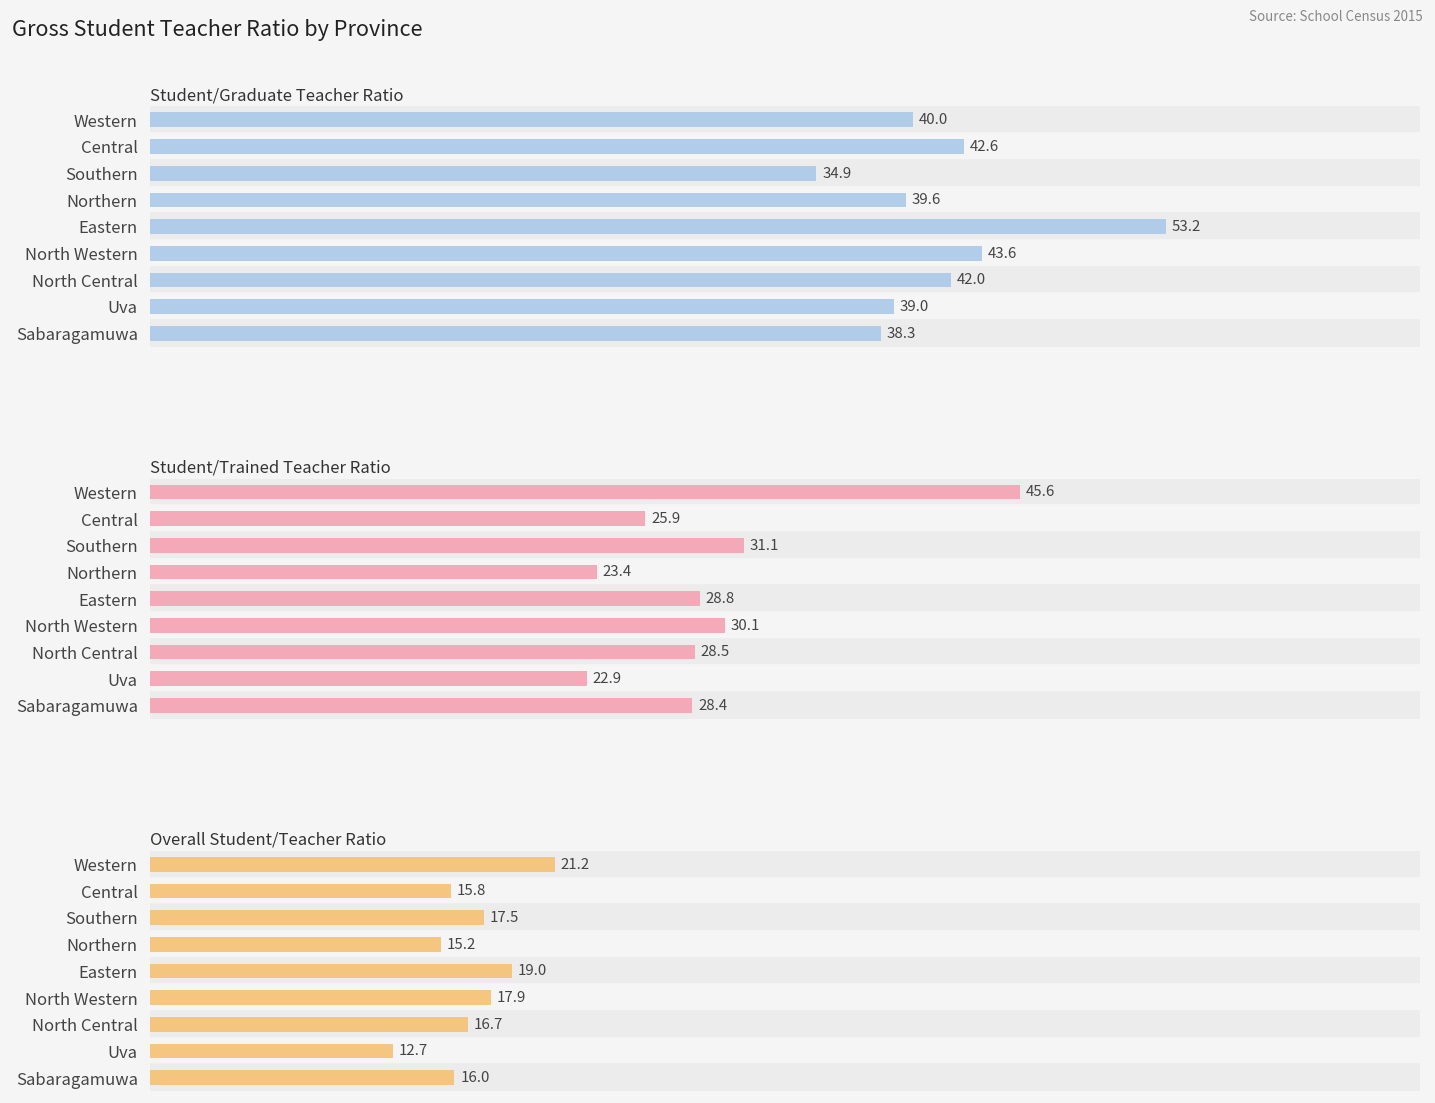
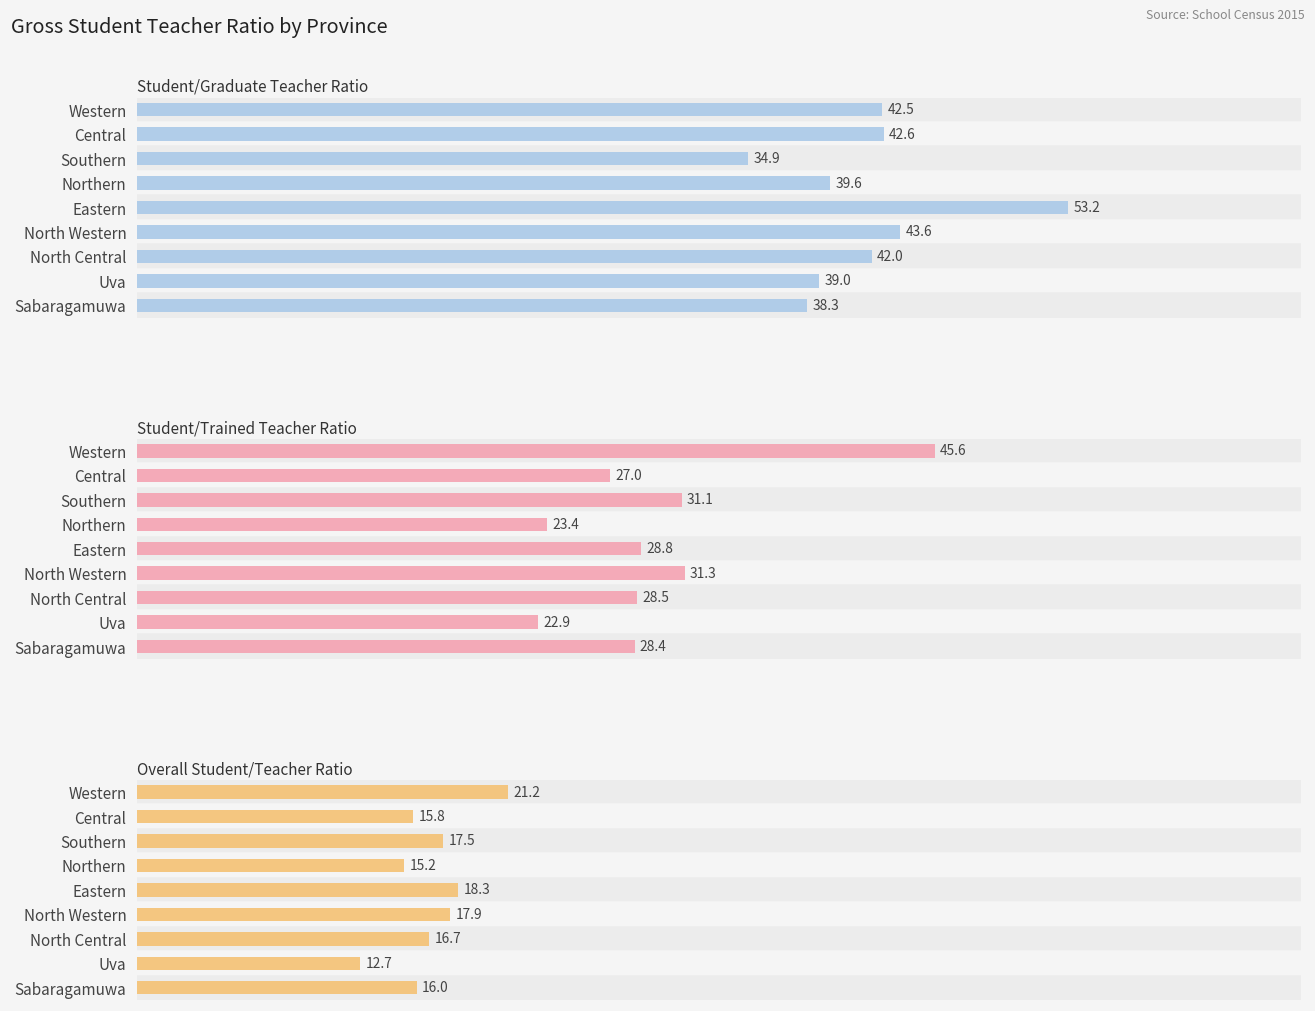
Student/Graduate Teacher Ratio, Western: 40.0 -> 42.5
Student/Trained Teacher Ratio, Central: 25.9 -> 27.0
Student/Trained Teacher Ratio, North Western: 30.1 -> 31.3
Overall Student/Teacher Ratio, Eastern: 19.0 -> 18.3
